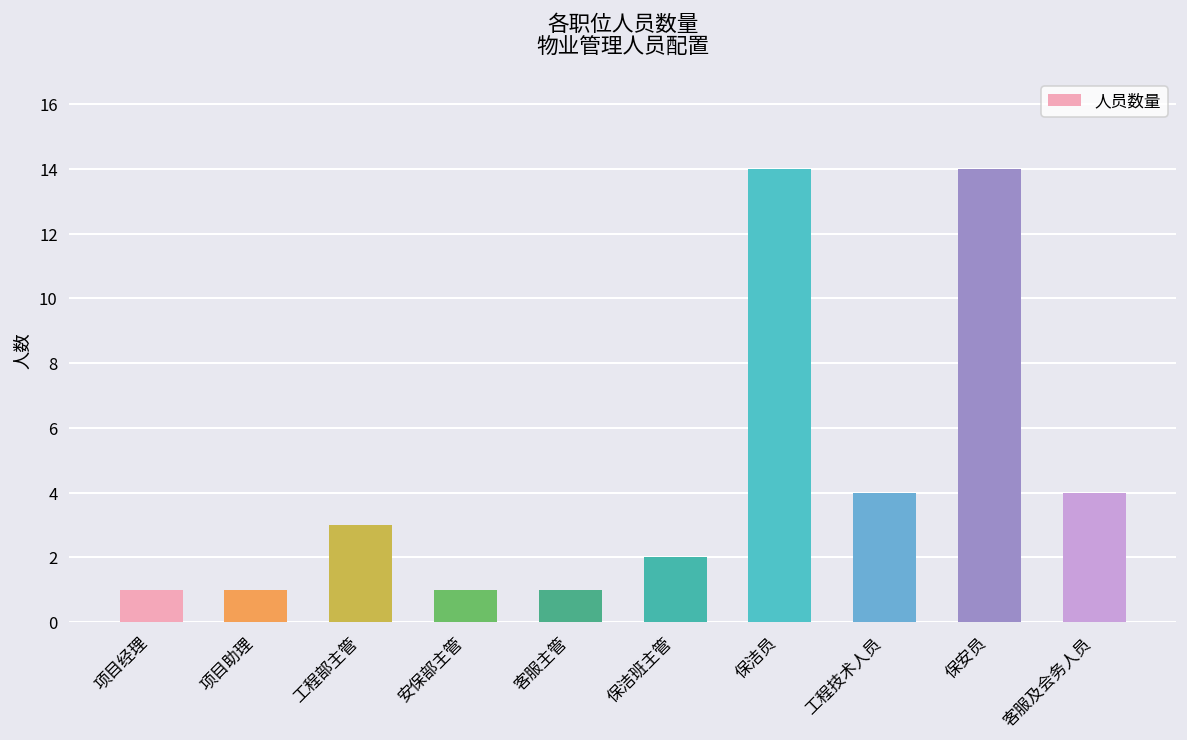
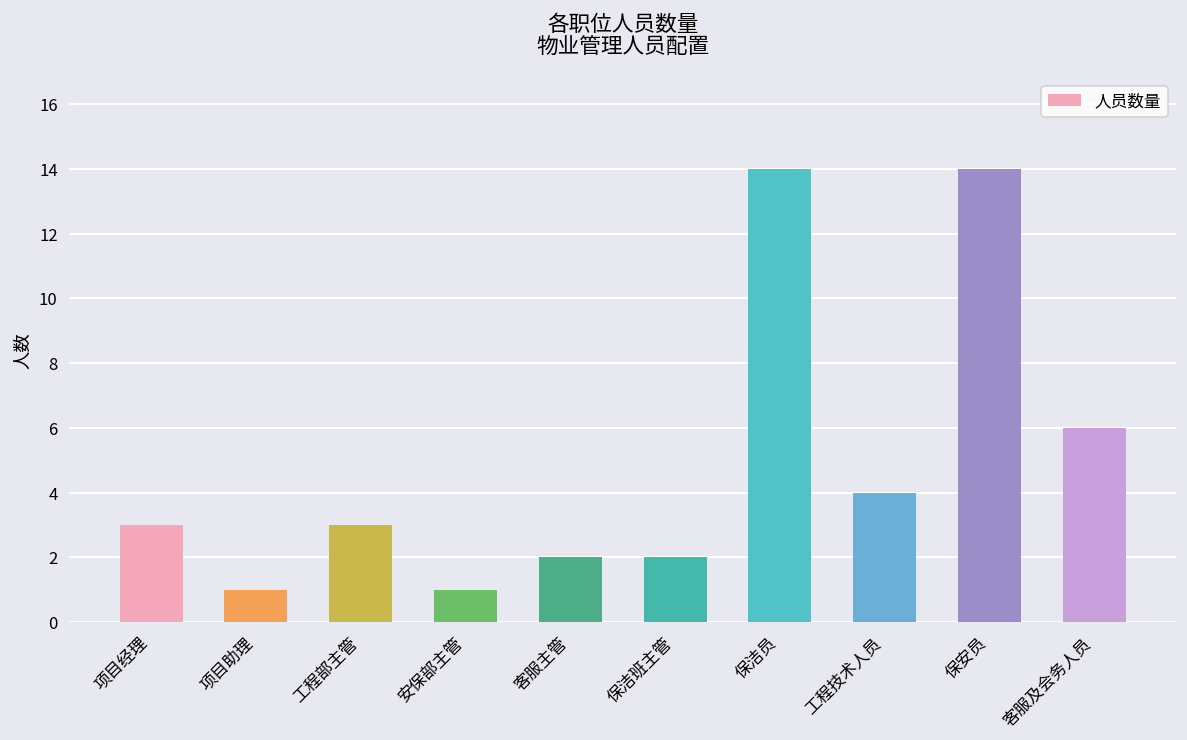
项目经理: 1 -> 3
客服主管: 1 -> 2
客服及会务人员: 4 -> 6
